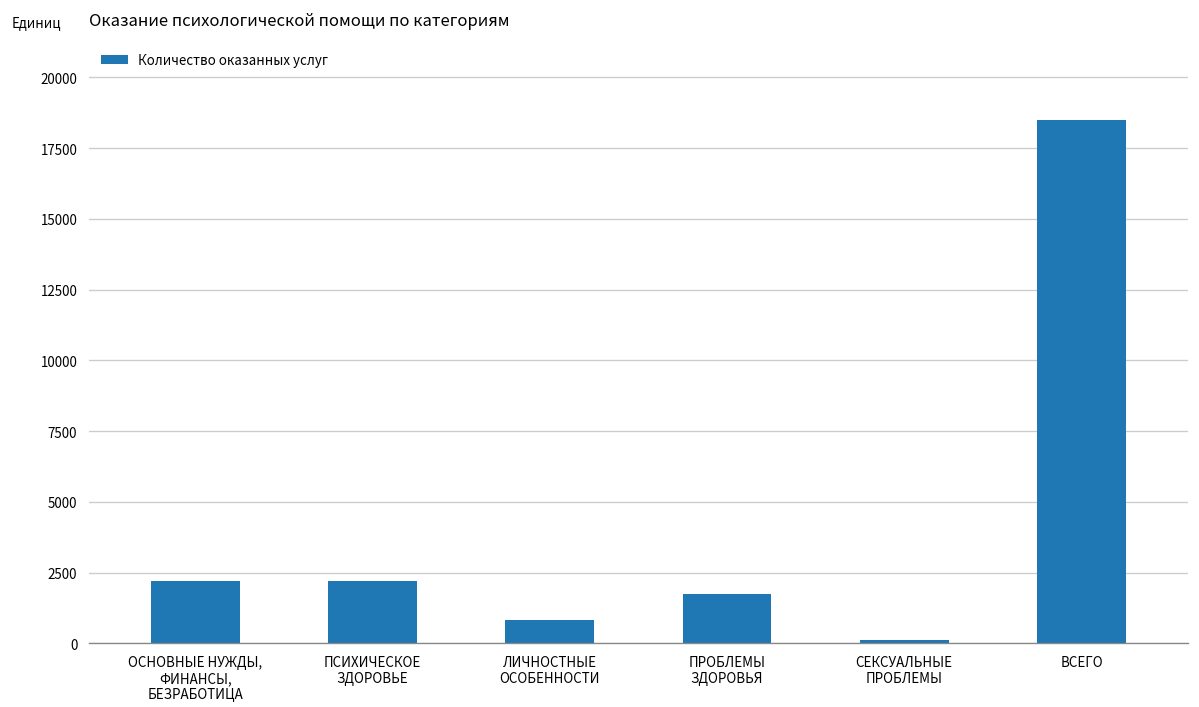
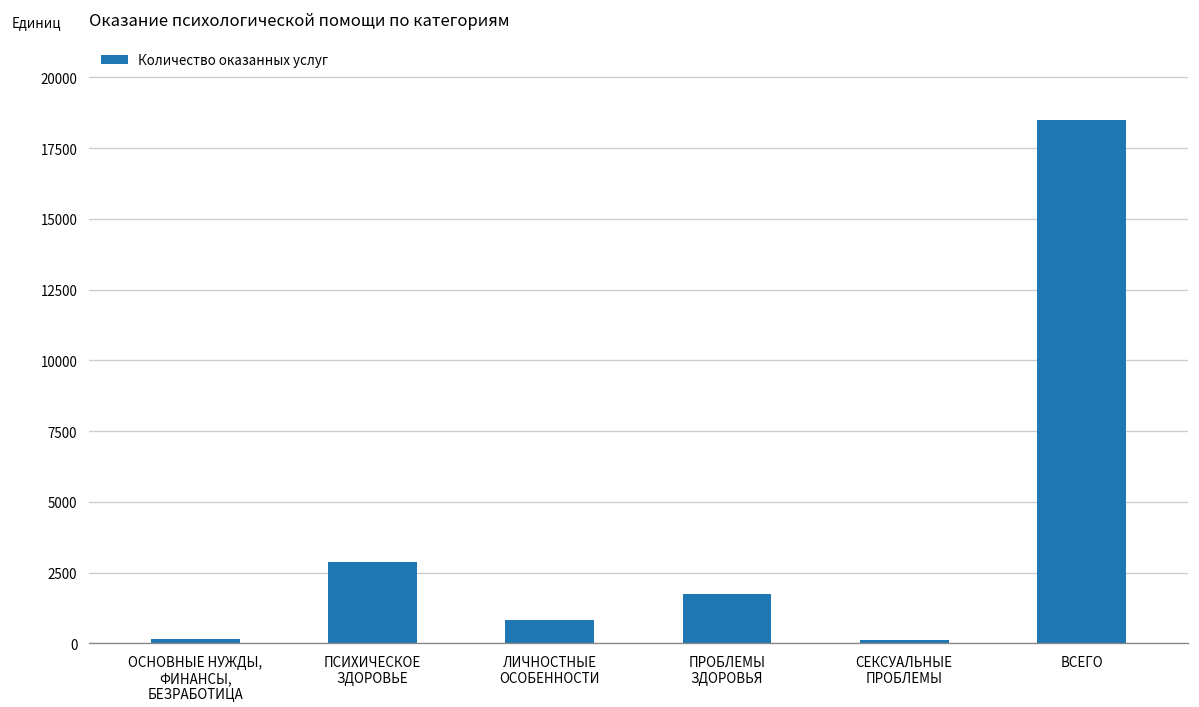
ОСНОВНЫЕ НУЖДЫ, ФИНАНСЫ, БЕЗРАБОТИЦА: 2200 -> 200
ПСИХИЧЕСКОЕ ЗДОРОВЬЕ: 2200 -> 2900
